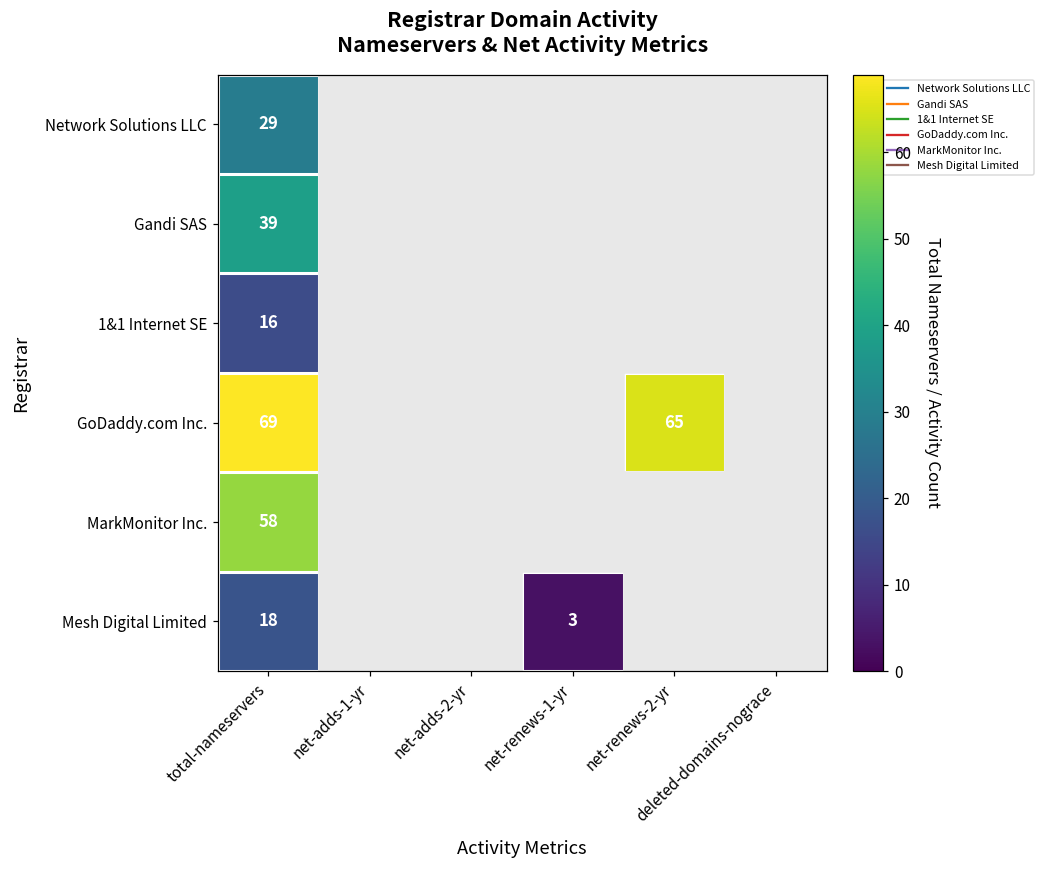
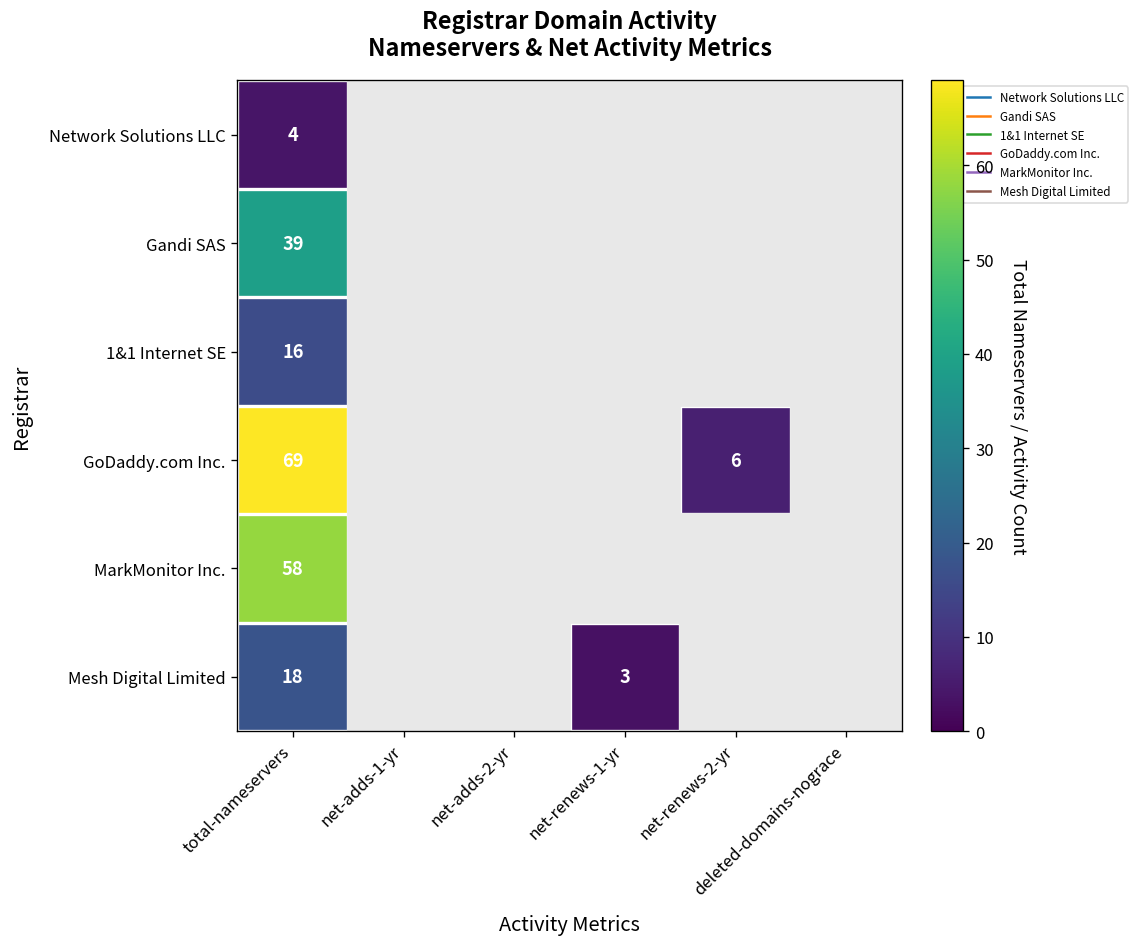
Network Solutions LLC, total-nameservers: 29 -> 4
GoDaddy.com Inc., net-renews-2-yr: 65 -> 6
